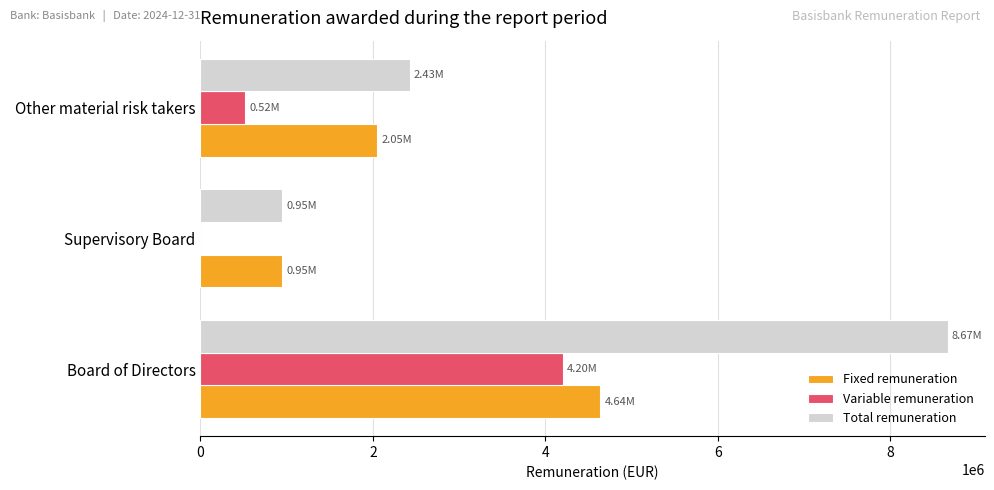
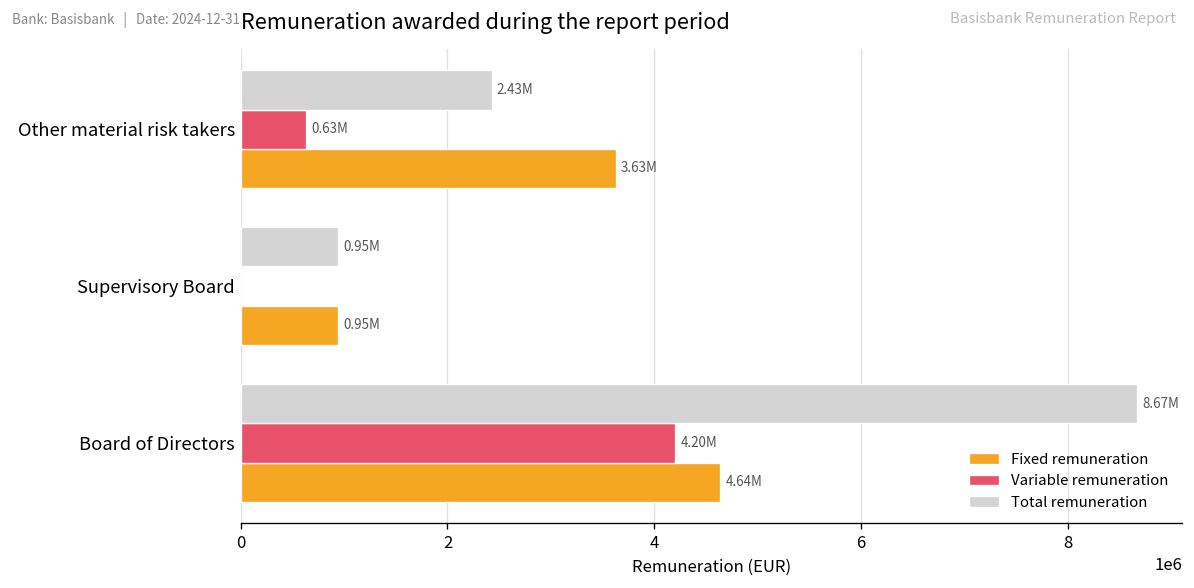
Variable remuneration, Other material risk takers: 0.52M -> 0.63M
Fixed remuneration, Other material risk takers: 2.05M -> 3.63M
